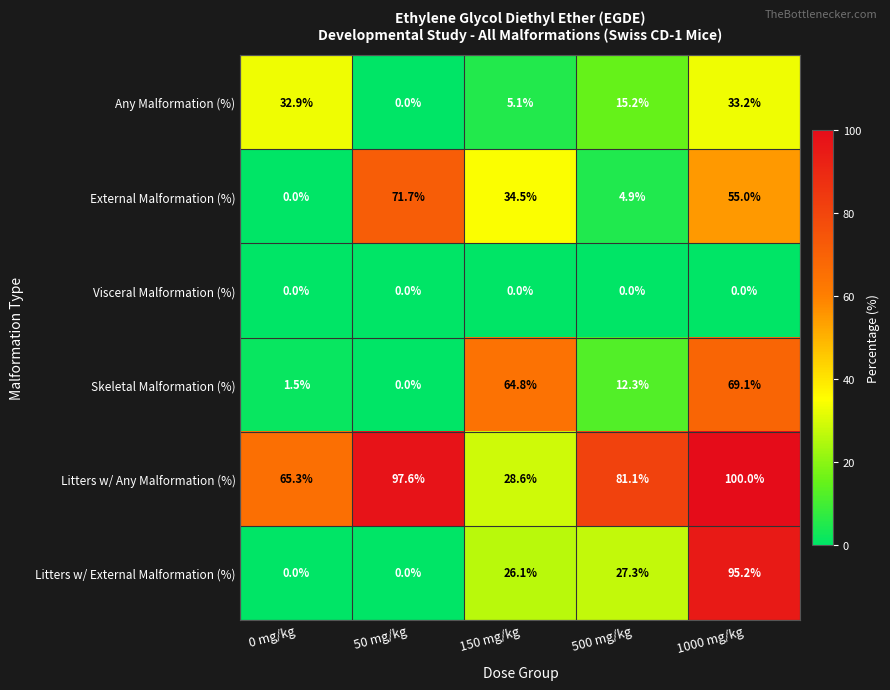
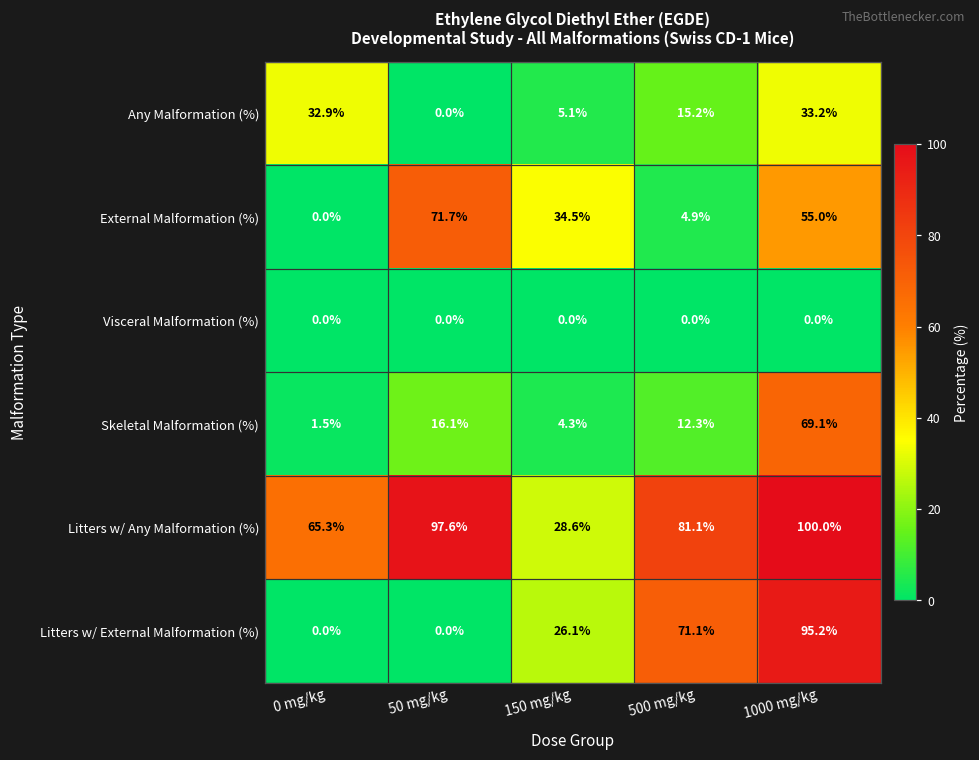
Skeletal Malformation (%), 50 mg/kg: 0.0% -> 16.1%
Skeletal Malformation (%), 150 mg/kg: 64.8% -> 4.3%
Litters w/ External Malformation (%), 500 mg/kg: 27.3% -> 71.1%
